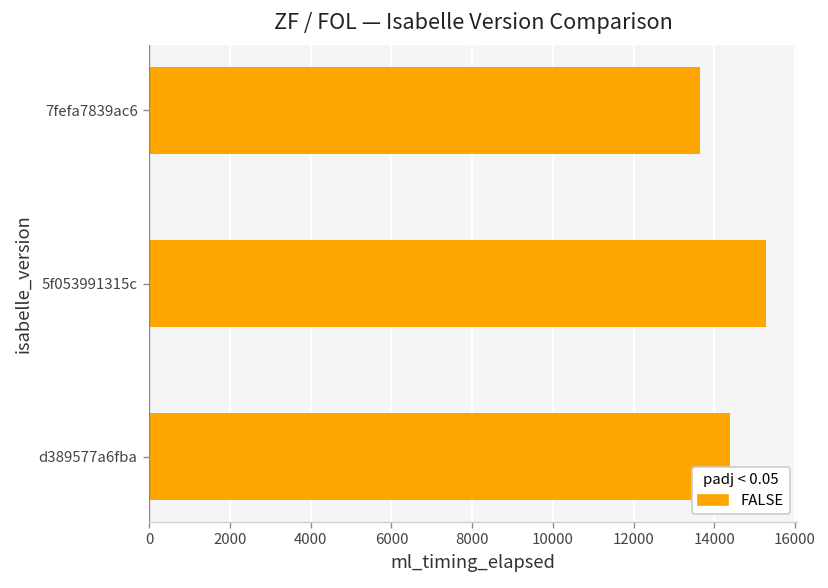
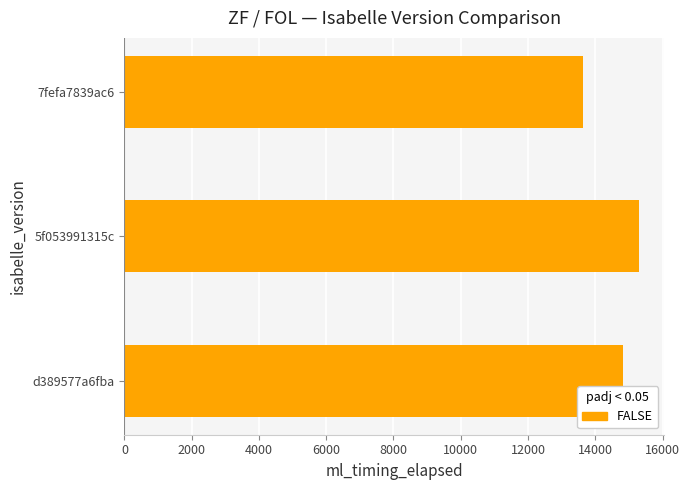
d389577a6fba: 14400 -> 14800
